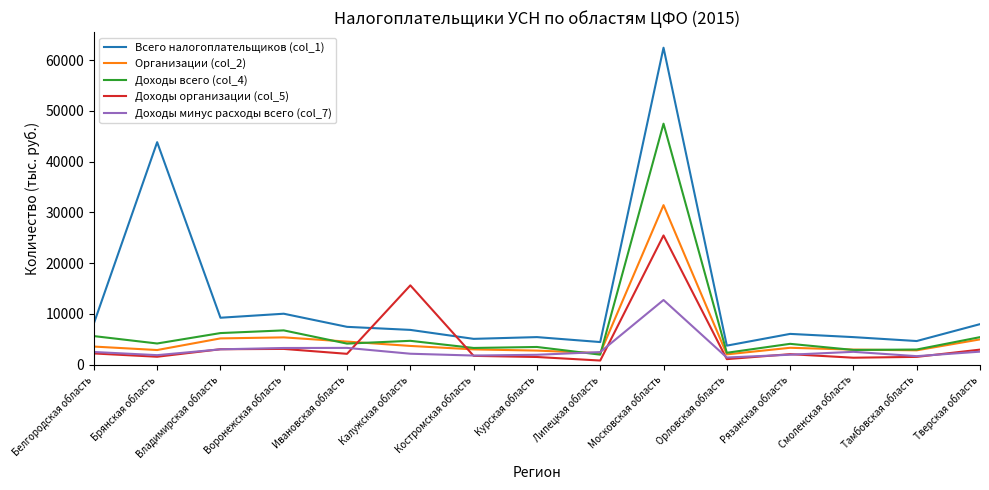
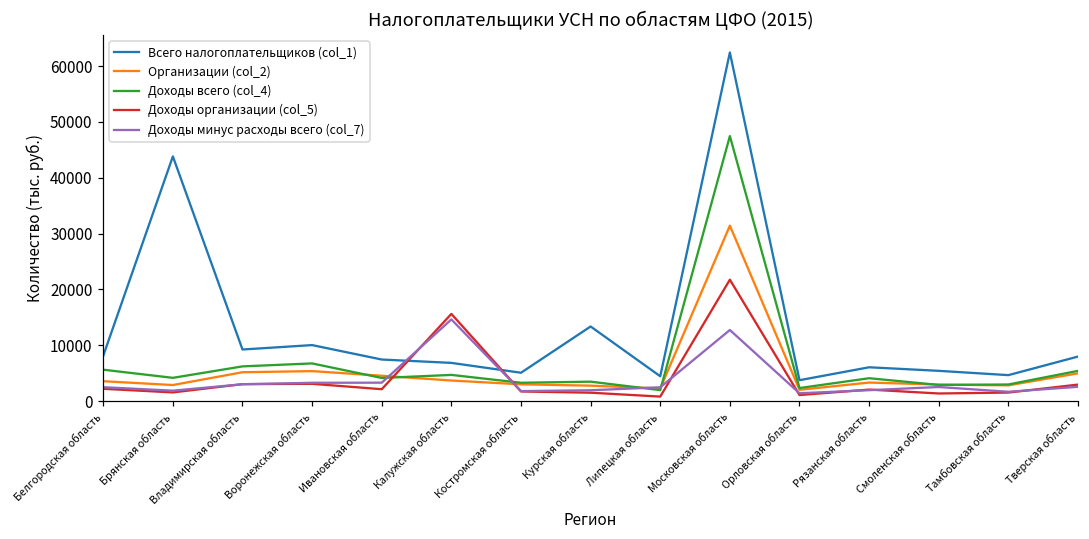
Доходы минус расходы всего (col_7), Калужская область: 2000 -> 15000
Всего налогоплательщиков (col_1), Курская область: 5000 -> 13000
Доходы организации (col_5), Московская область: 25000 -> 22000
